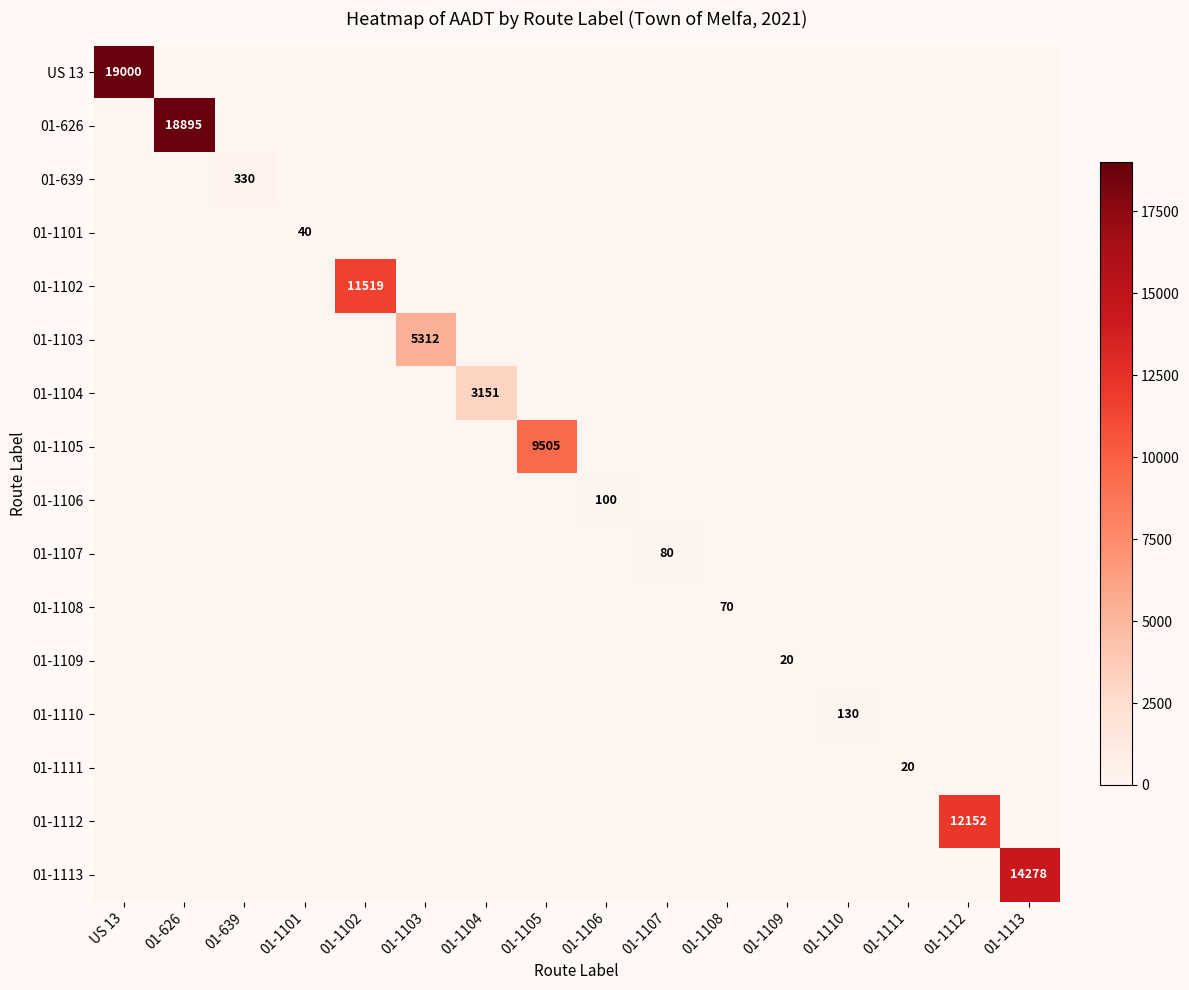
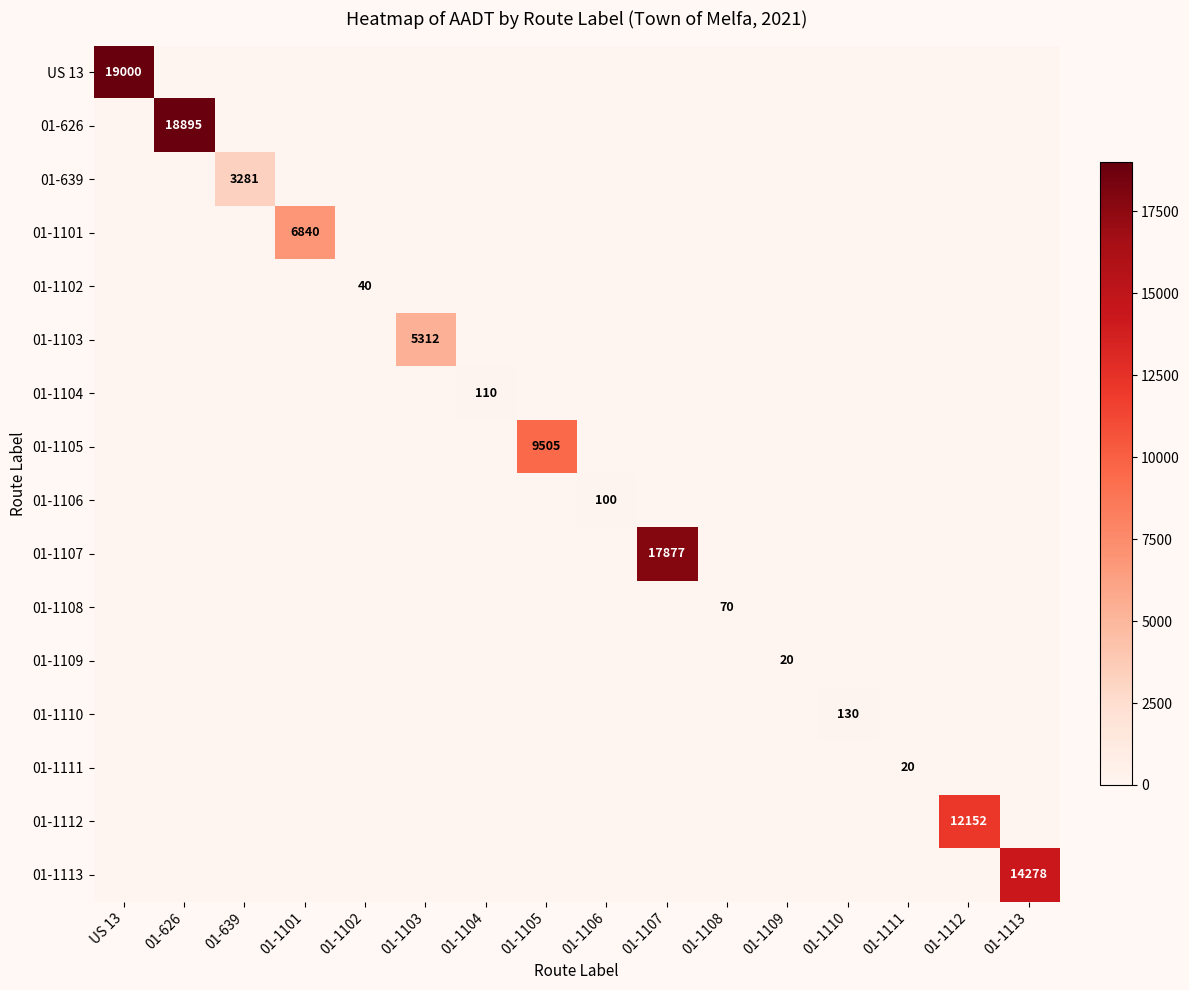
01-639, 01-639: 330 -> 3281
01-1101, 01-1101: 40 -> 6840
01-1102, 01-1102: 11519 -> 40
01-1104, 01-1104: 3151 -> 110
01-1107, 01-1107: 80 -> 17877
